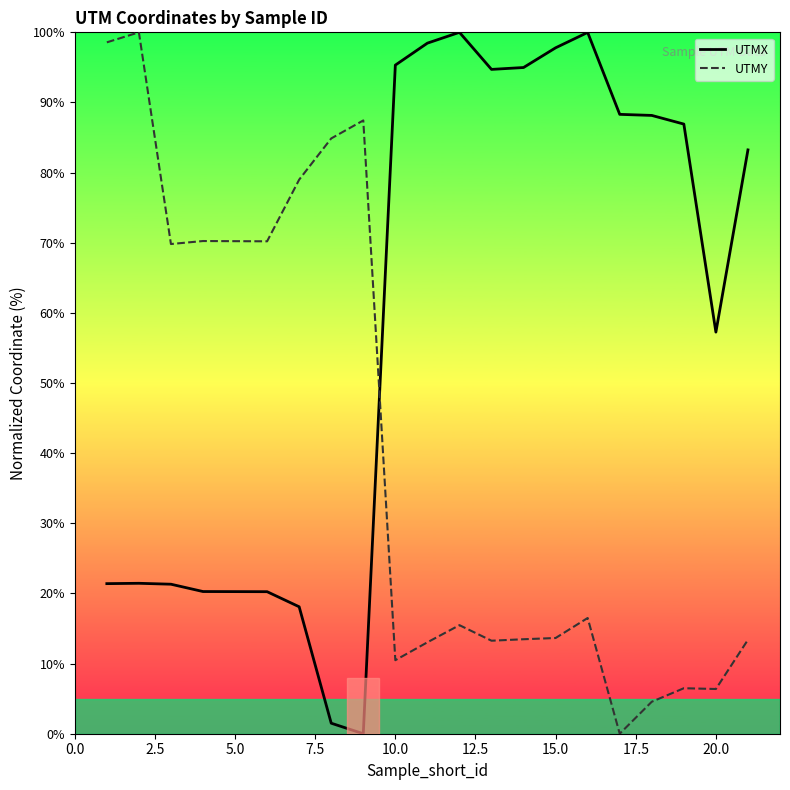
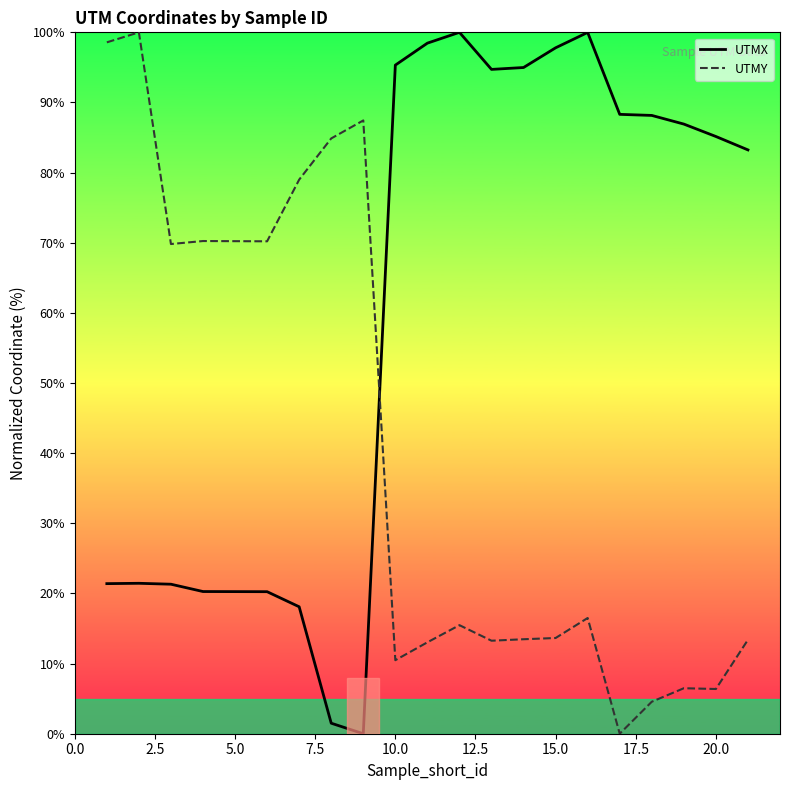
UTMX, 20.0: 57% -> 85%
